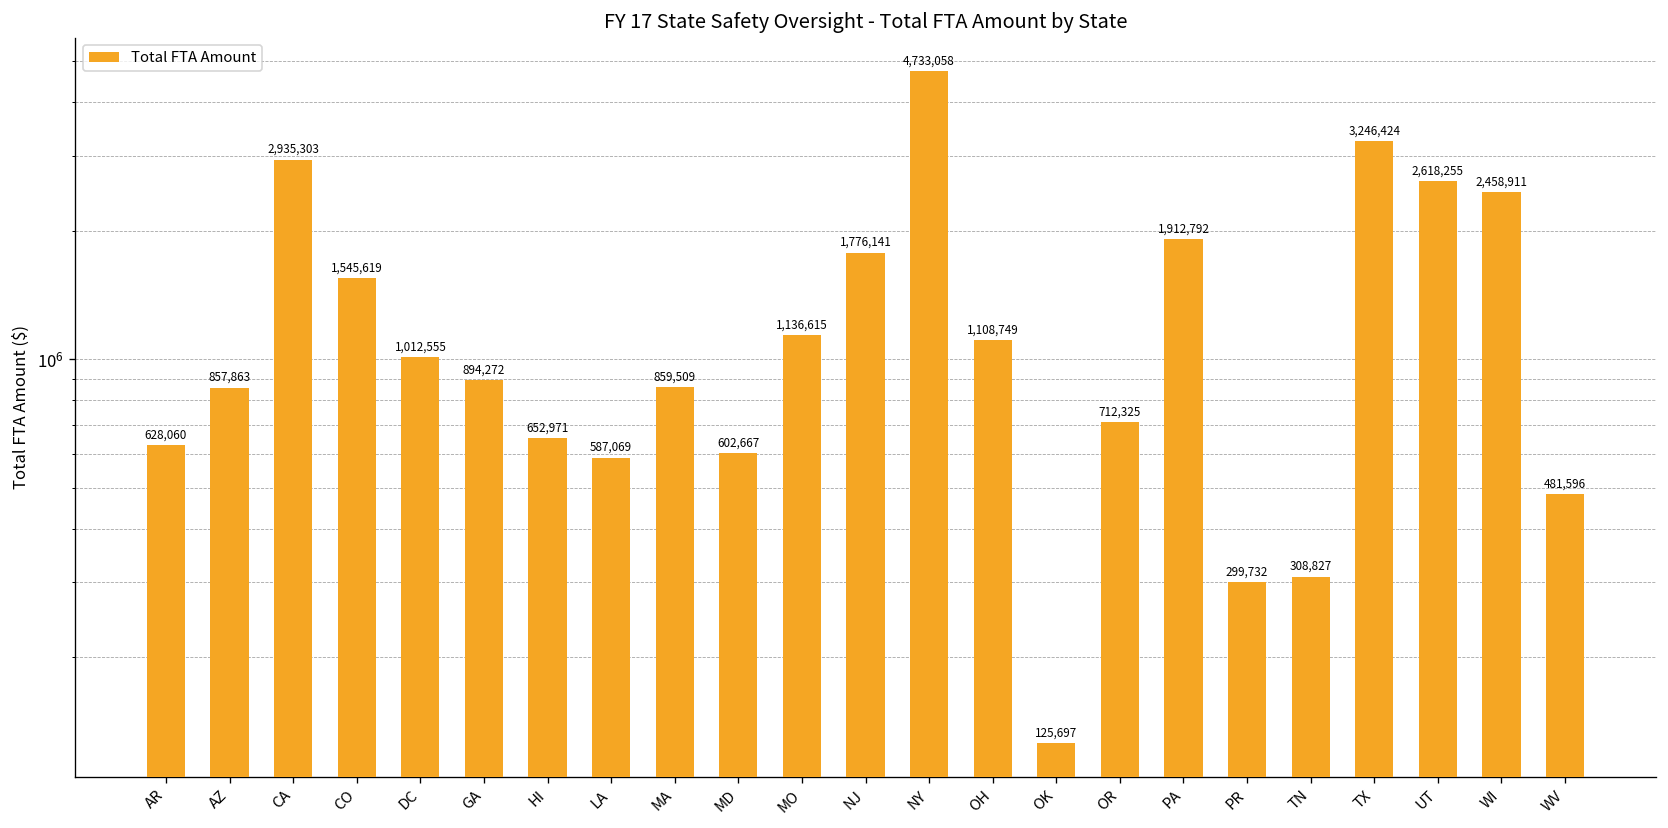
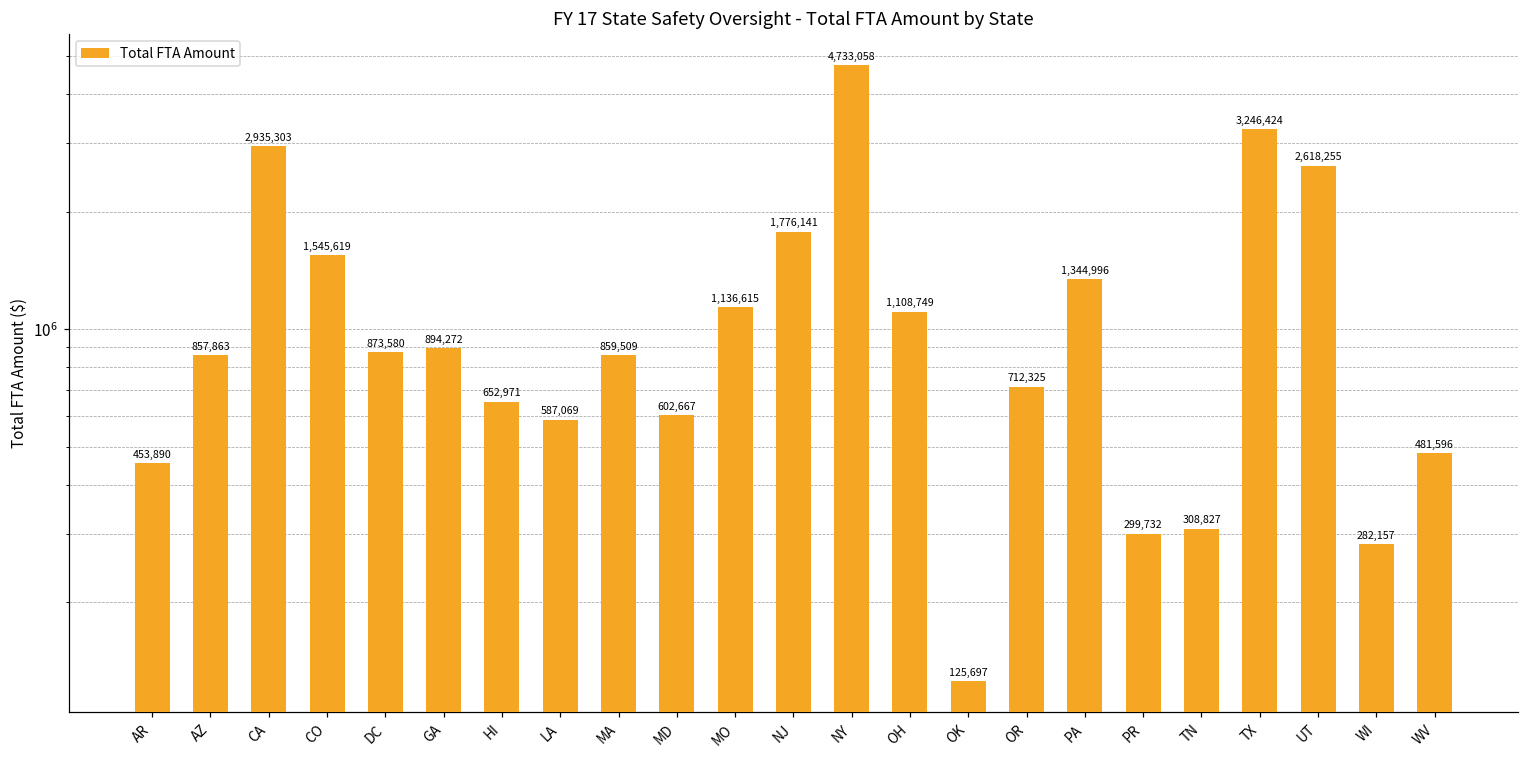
AR: 628,060 -> 453,890
DC: 1,012,555 -> 873,580
PA: 1,912,792 -> 1,344,996
WI: 2,458,911 -> 282,157
